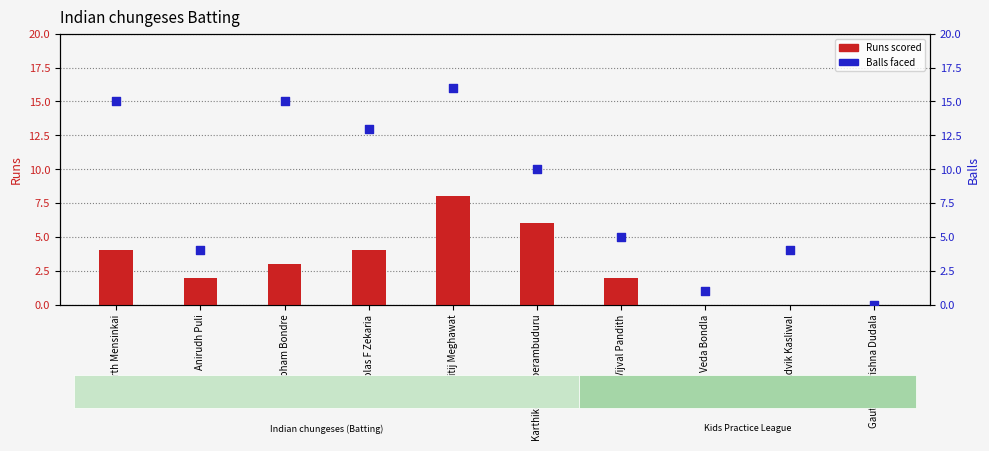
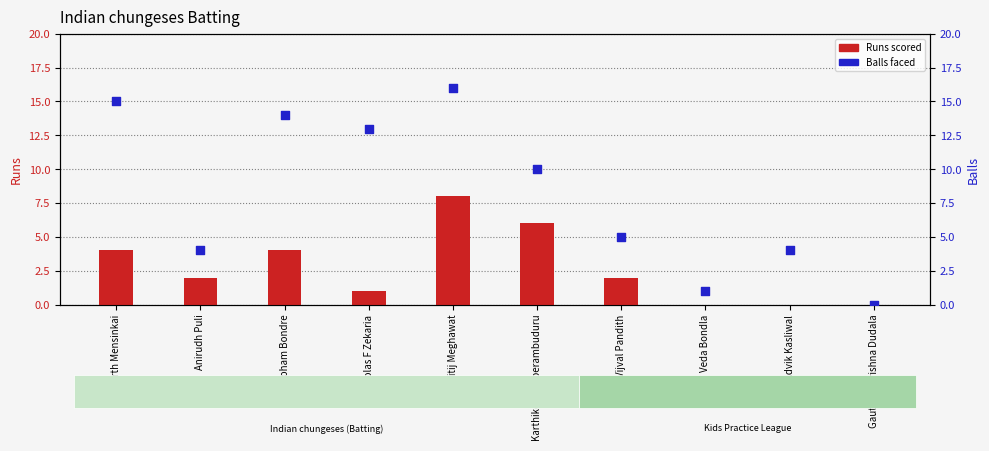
Runs scored, Soham Bondre: 3 -> 4
Runs scored, Nicholas F Zekaria: 4 -> 1
Balls faced, Soham Bondre: 15 -> 14
